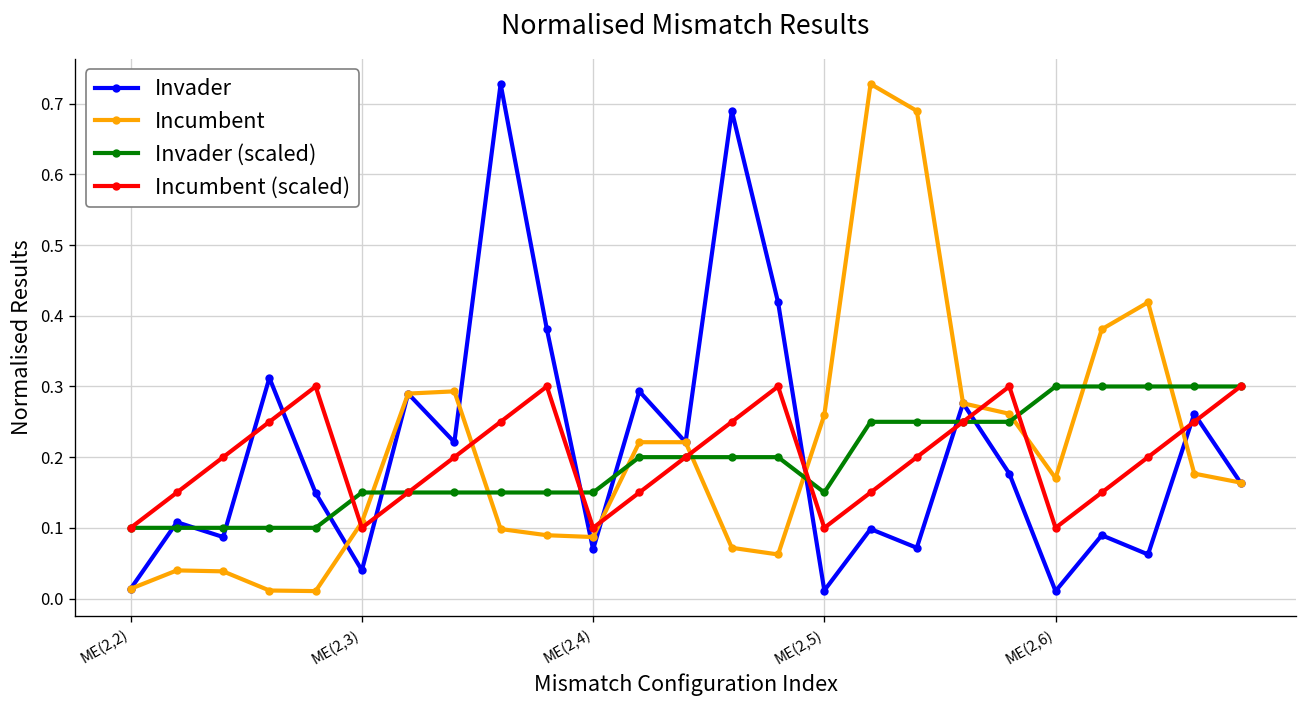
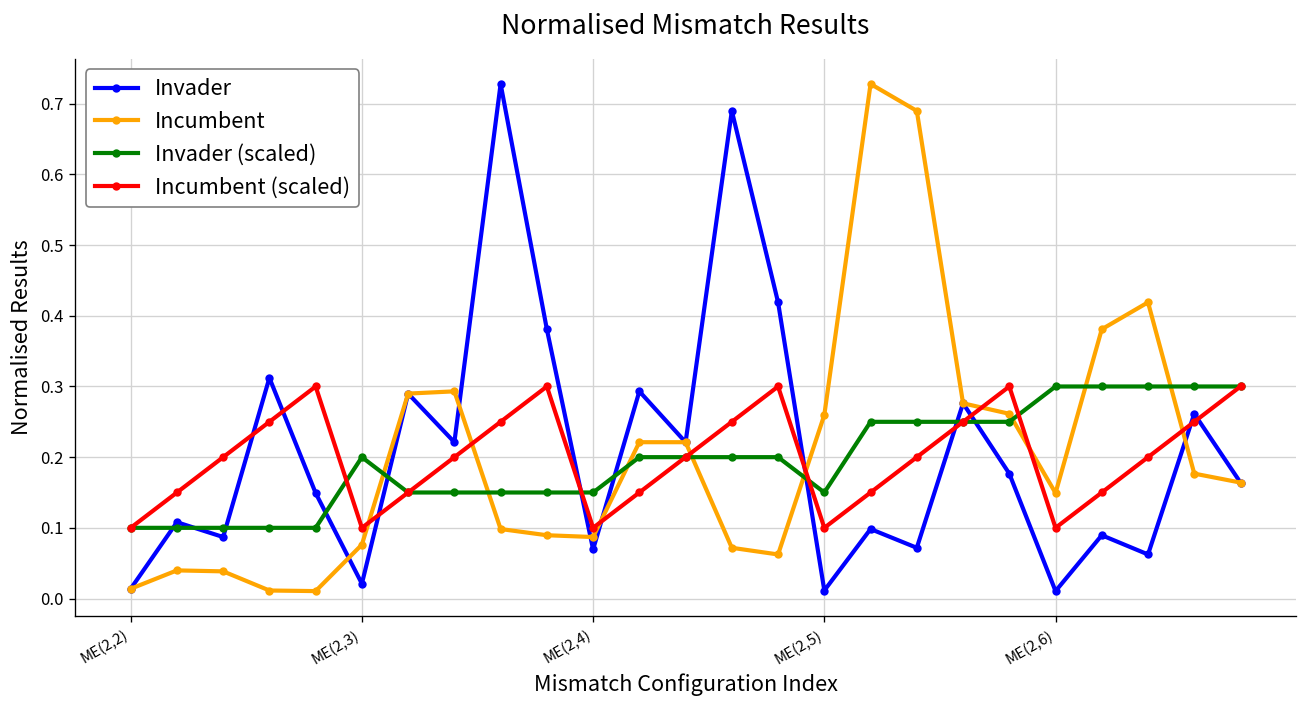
Invader, ME(2,3): 0.04 -> 0.02
Incumbent, ME(2,3): 0.11 -> 0.08
Invader (scaled), ME(2,3): 0.15 -> 0.20
Incumbent, ME(2,6): 0.17 -> 0.15
